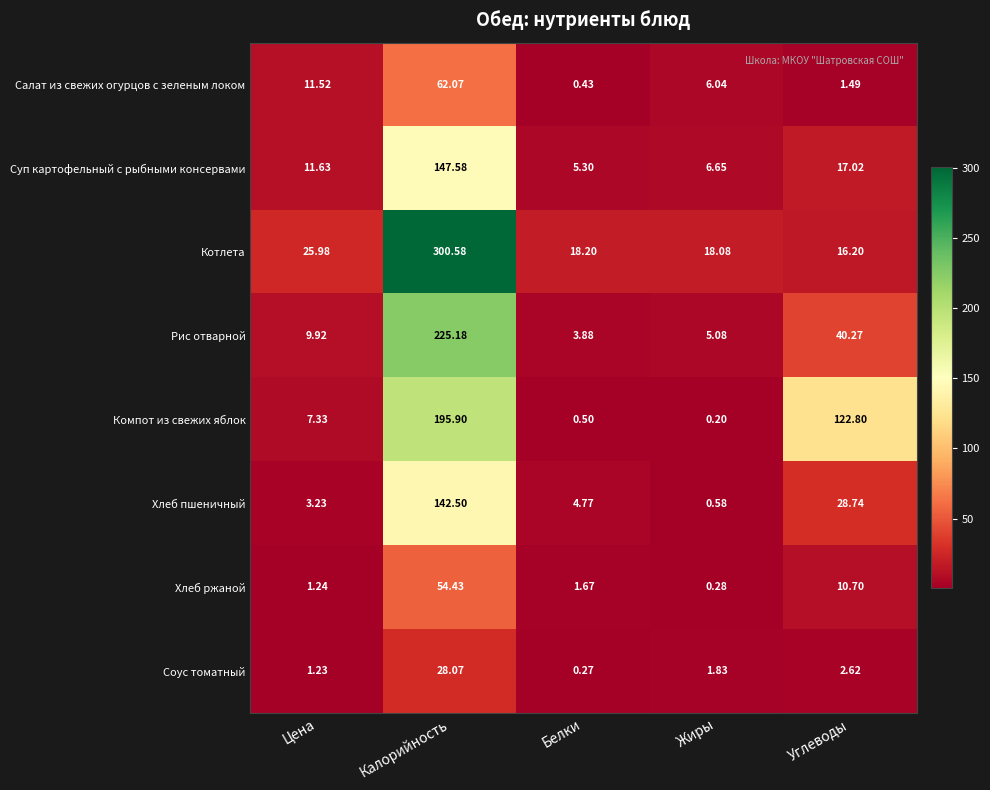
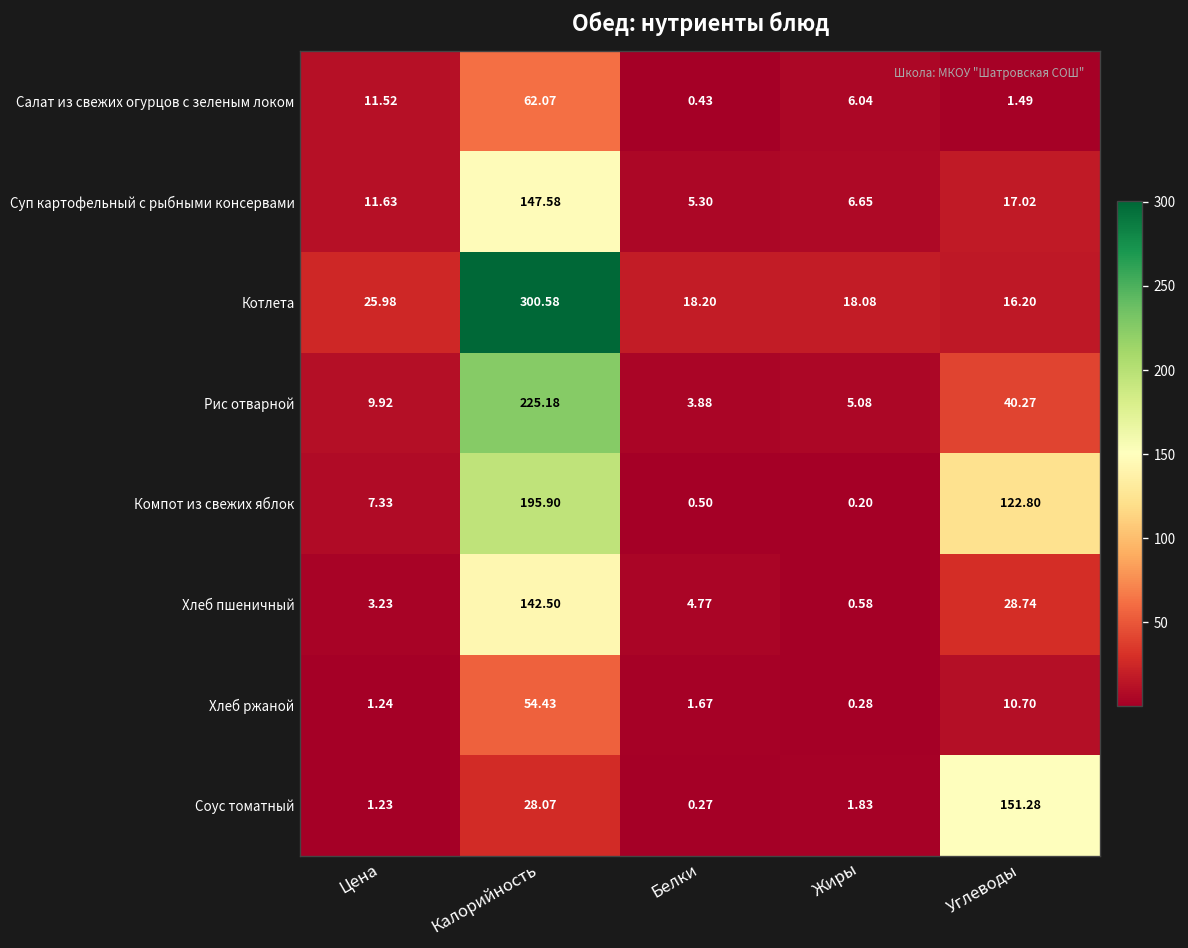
Соус томатный, Углеводы: 2.62 -> 151.28
